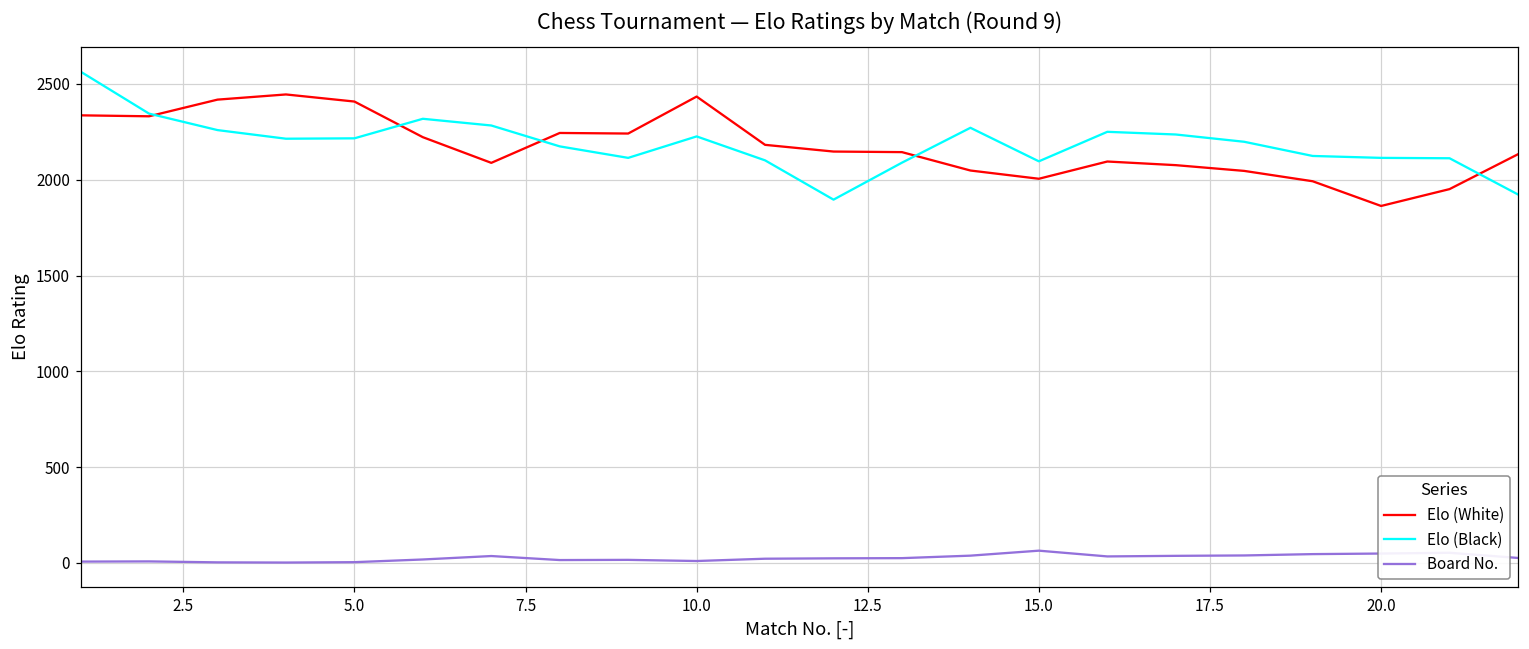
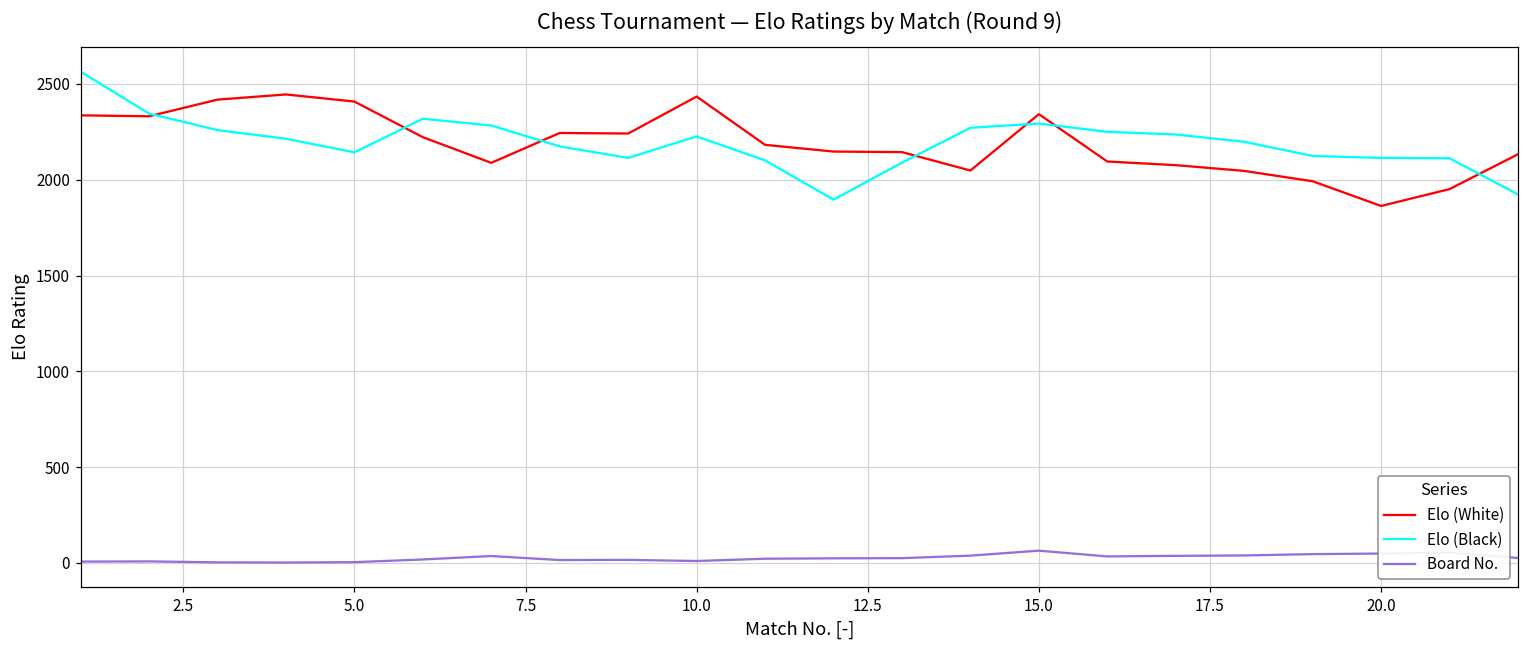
Elo (Black), 5.0: 2220 -> 2140
Elo (White), 15.0: 2010 -> 2340
Elo (Black), 15.0: 2100 -> 2290
